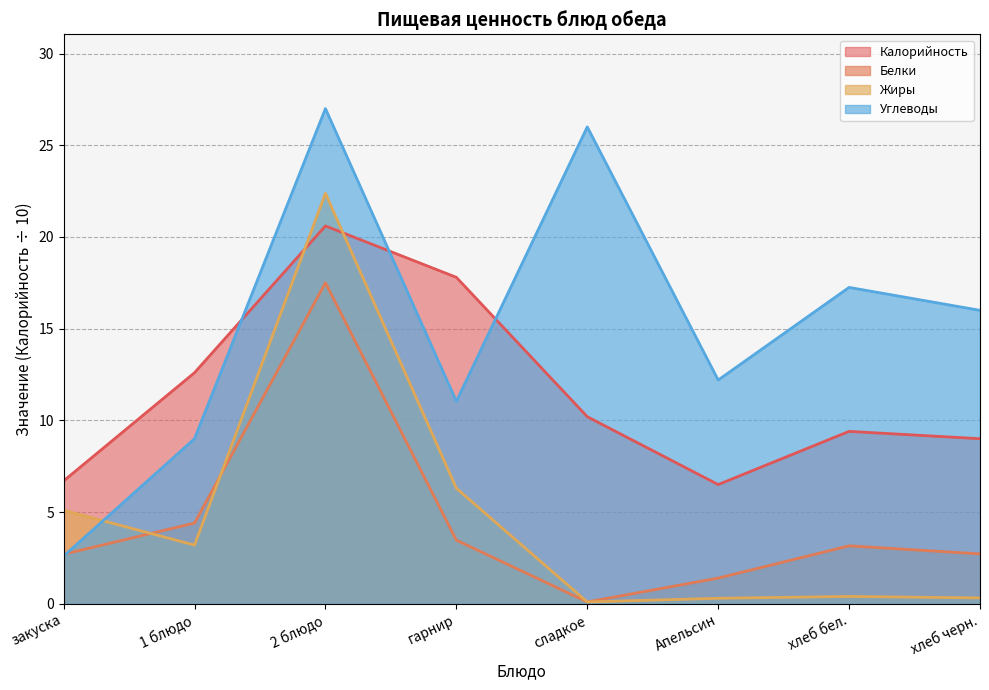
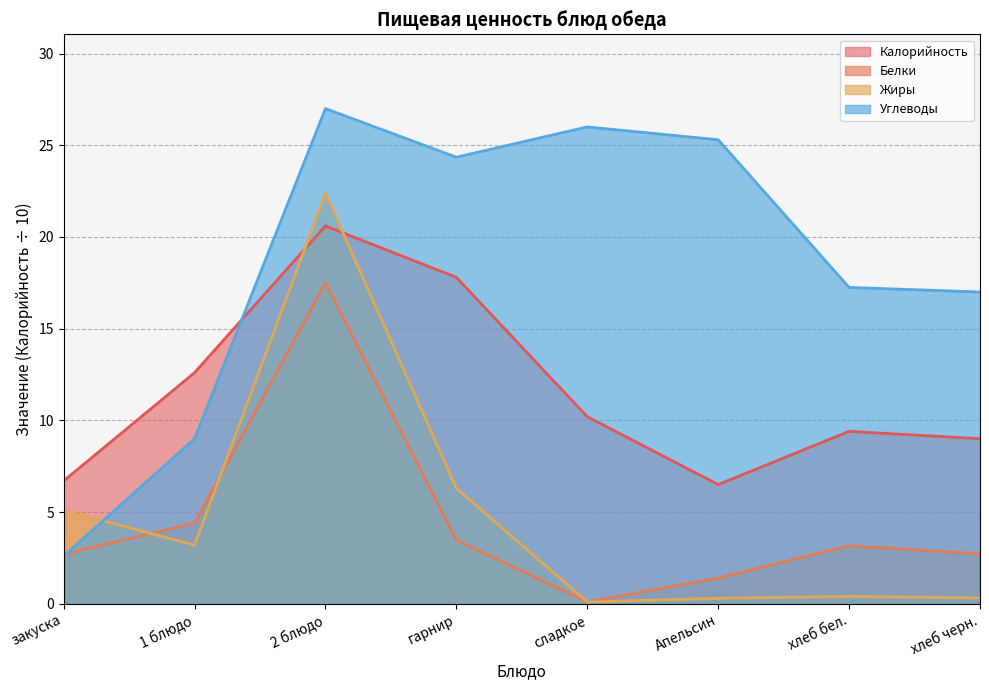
Углеводы, гарнир: 11.0 -> 24.4
Углеводы, Апельсин: 12.2 -> 25.3
Углеводы, хлеб черн.: 16 -> 17
